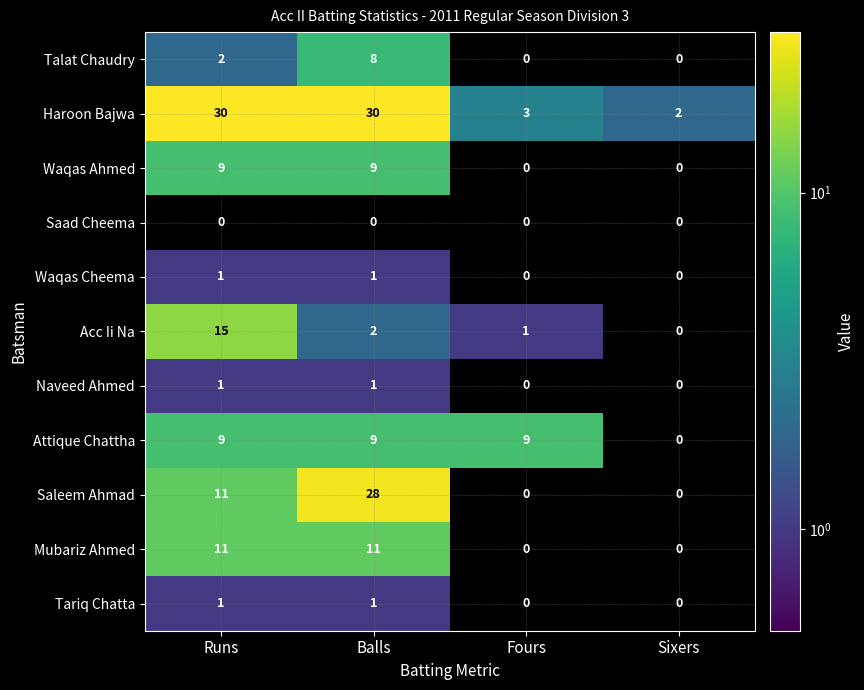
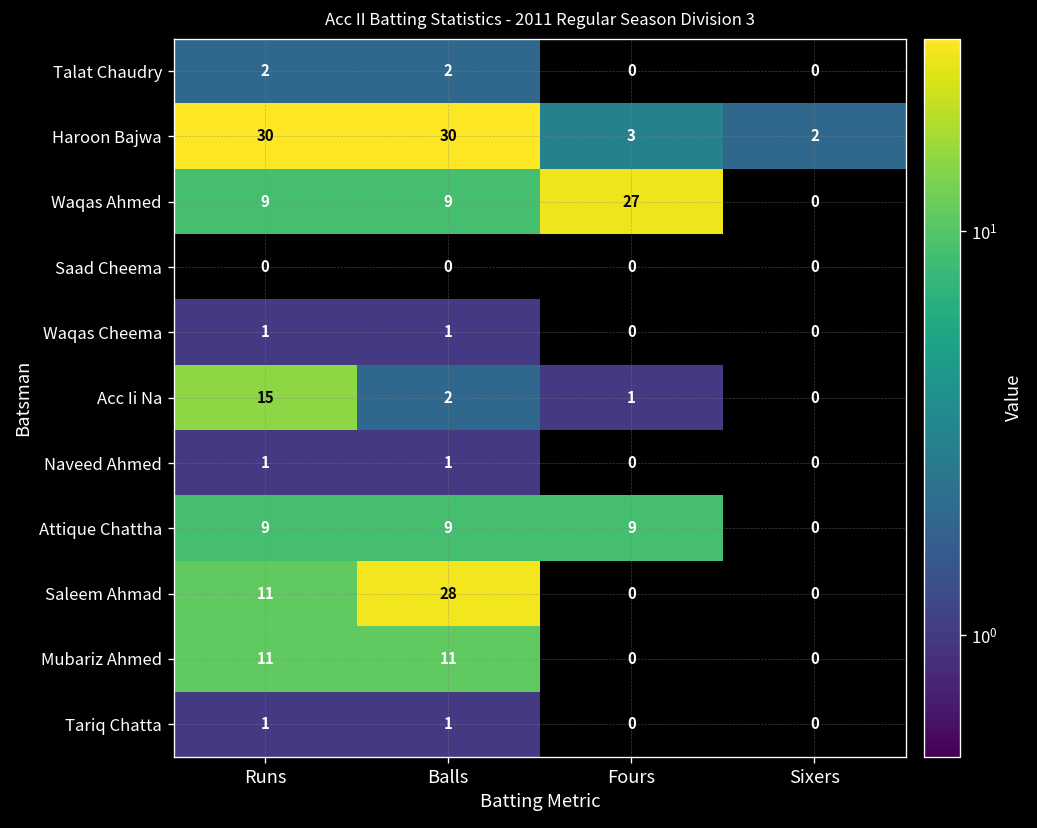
Talat Chaudry, Balls: 8 -> 2
Waqas Ahmed, Fours: 0 -> 27
